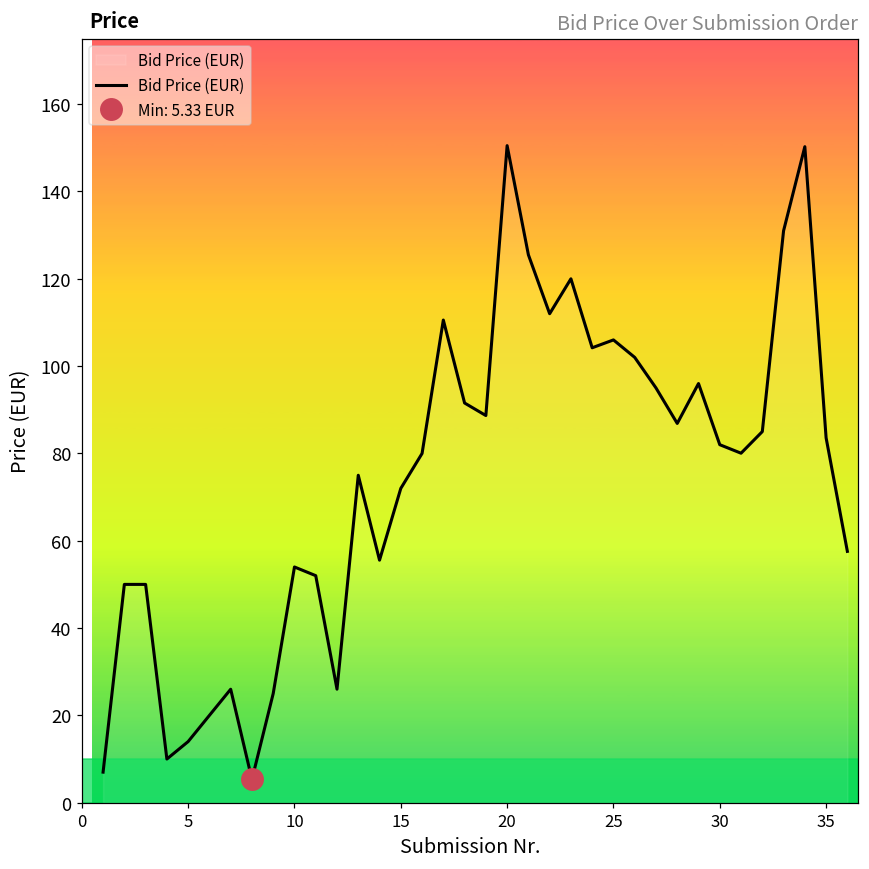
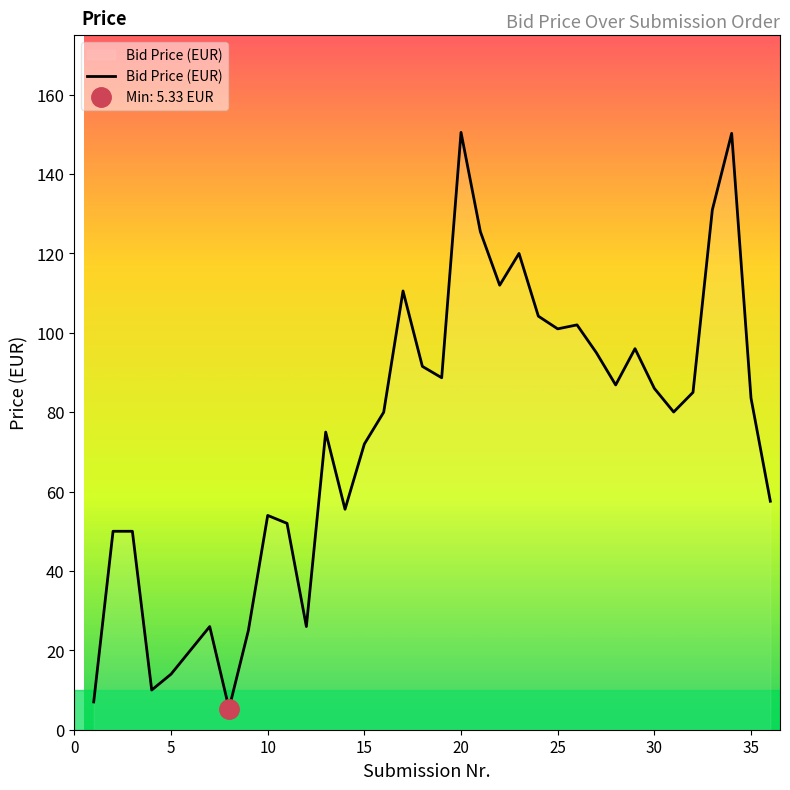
Bid Price (EUR), 25: 106 -> 101
Bid Price (EUR), 30: 82 -> 86
